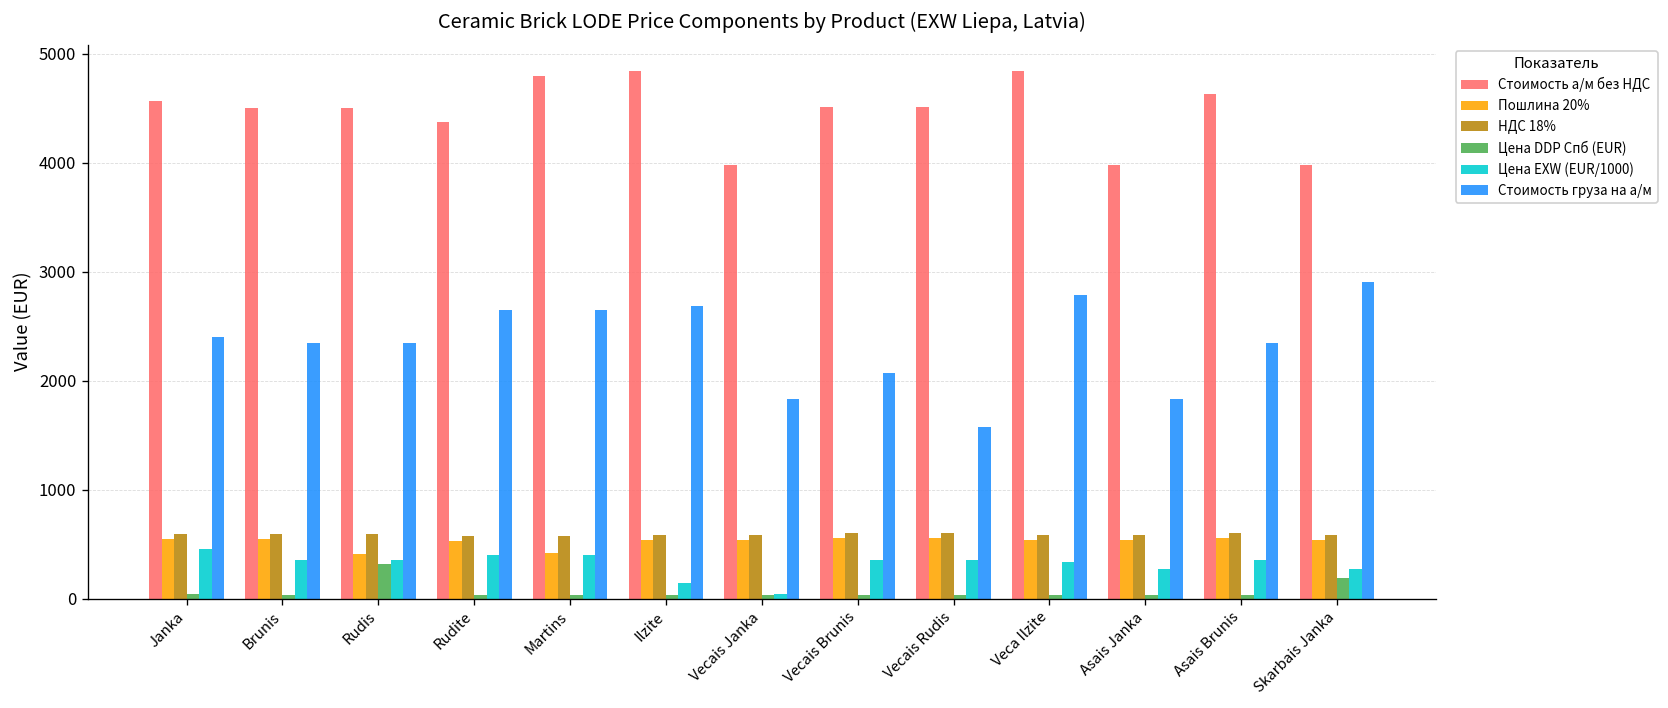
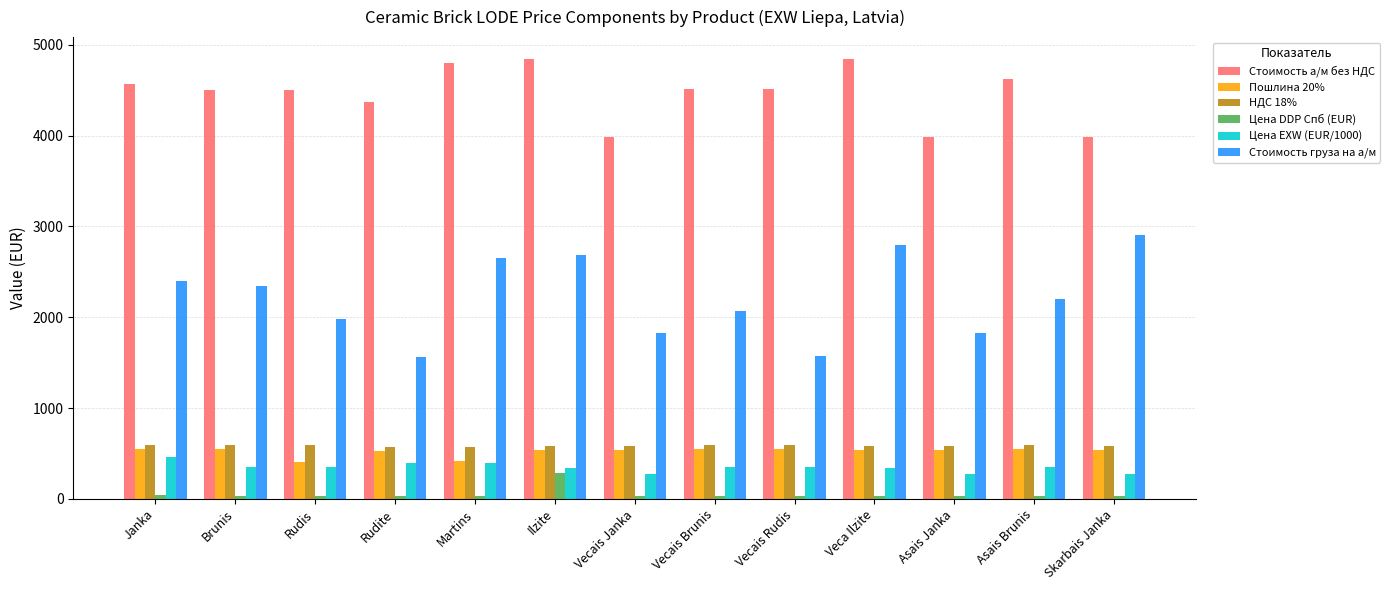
Цена DDP Спб (EUR), Rudis: 300 -> 0
Стоимость груза на а/м, Rudis: 2300 -> 2000
Стоимость груза на а/м, Rudite: 2600 -> 1600
Цена DDP Спб (EUR), Ilzite: 0 -> 300
Цена EXW (EUR/1000), Ilzite: 100 -> 300
Цена EXW (EUR/1000), Vecais Janka: 0 -> 300
Стоимость груза на а/м, Asais Brunis: 2300 -> 2200
Цена DDP Спб (EUR), Skarbais Janka: 200 -> 0
